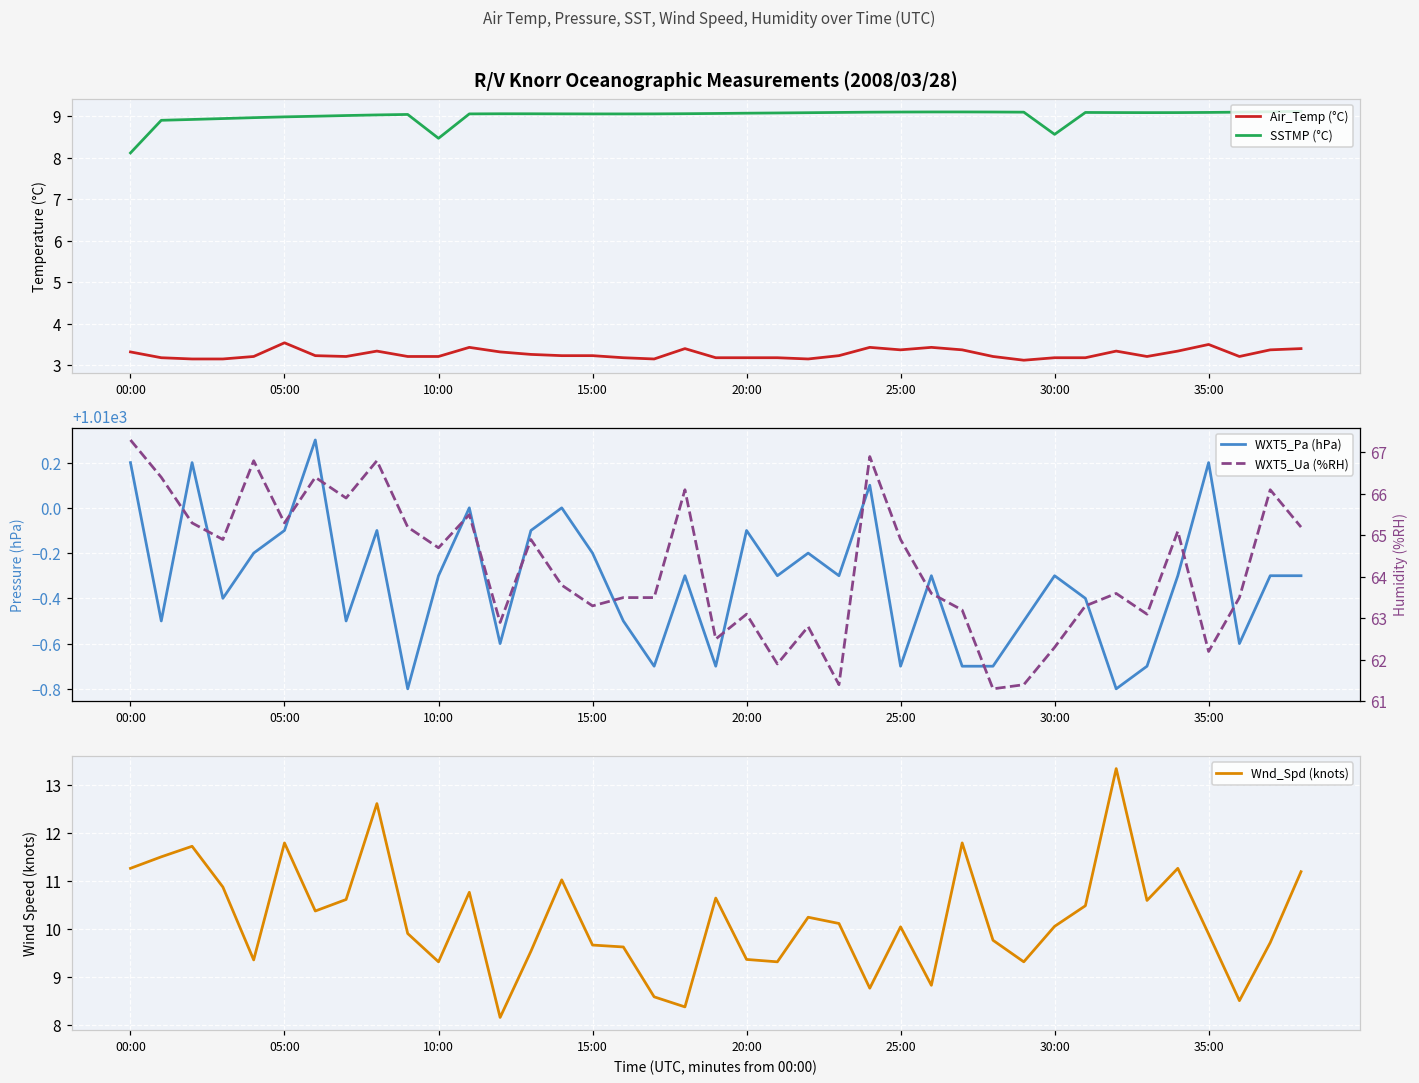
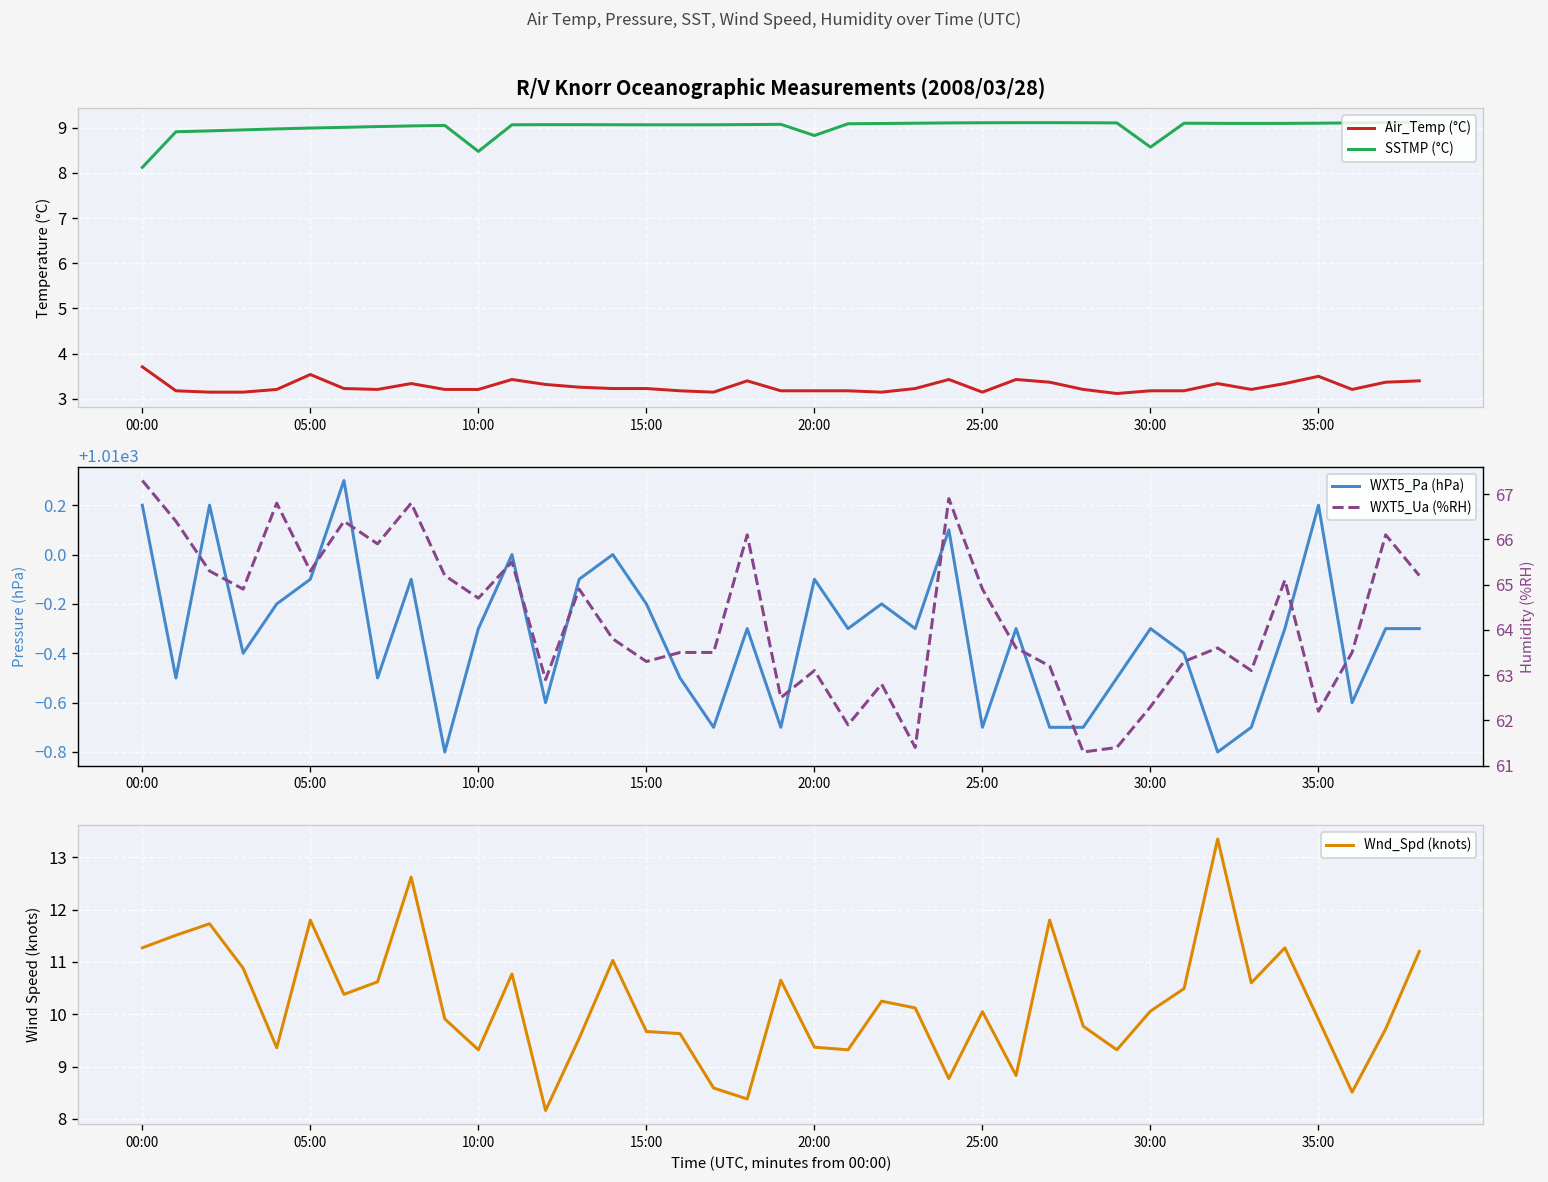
R/V Knorr Oceanographic Measurements (2008/03/28), Air_Temp (°C), 00:00: 3.3 -> 3.7
R/V Knorr Oceanographic Measurements (2008/03/28), SSTMP (°C), 20:00: 9.1 -> 8.8
R/V Knorr Oceanographic Measurements (2008/03/28), Air_Temp (°C), 25:00: 3.4 -> 3.2
